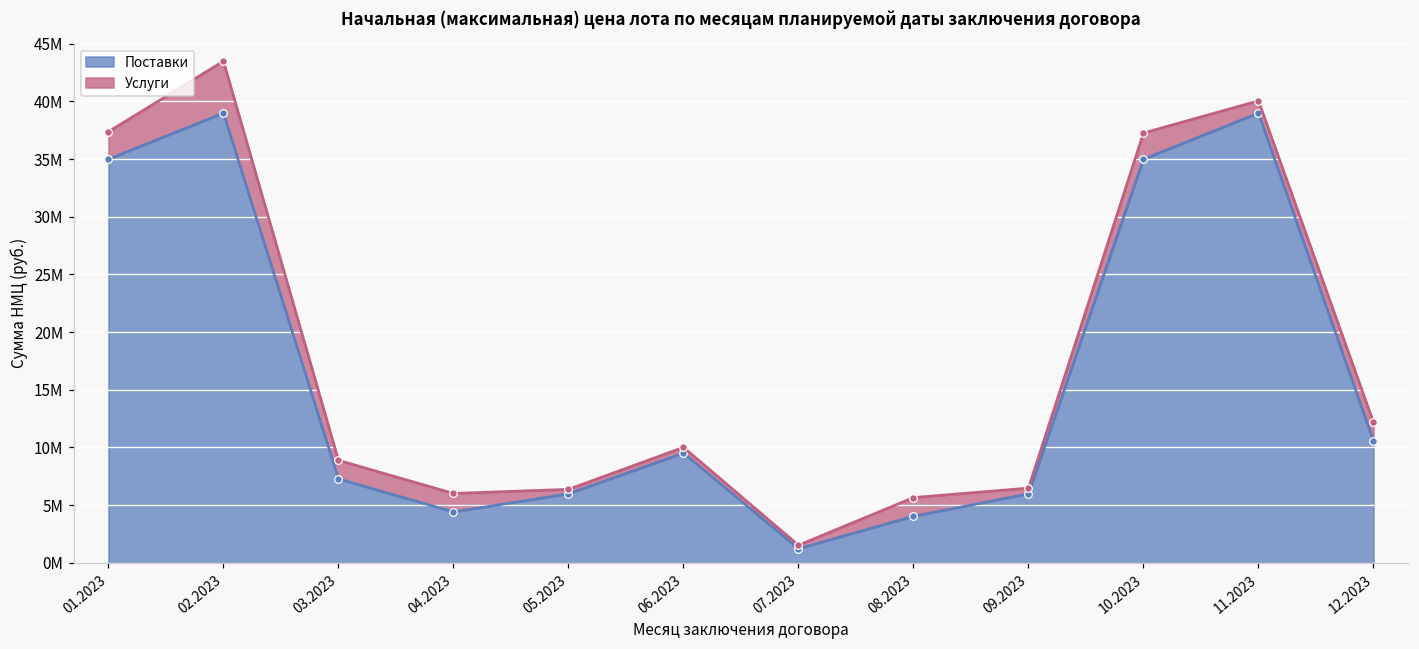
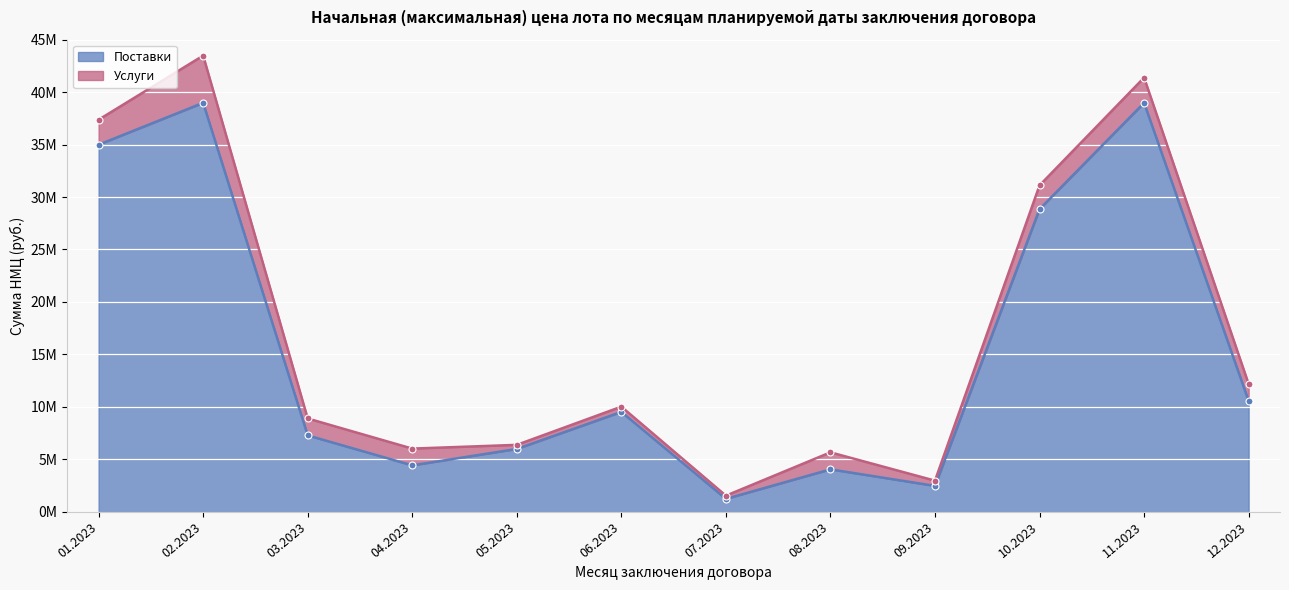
Поставки, 09.2023: 6000000 -> 2500000
Поставки, 10.2023: 35000000 -> 28800000
Услуги, 11.2023: 1100000 -> 2400000
